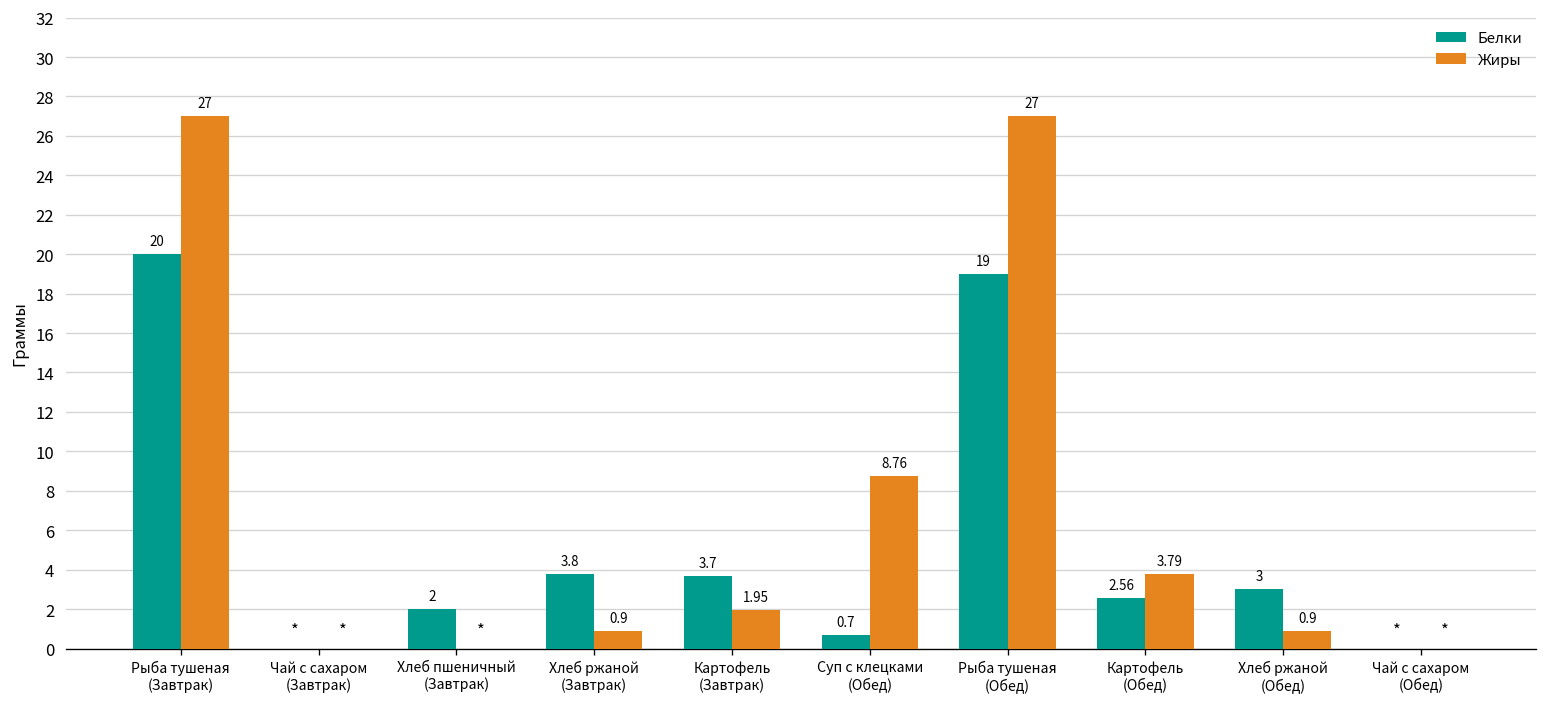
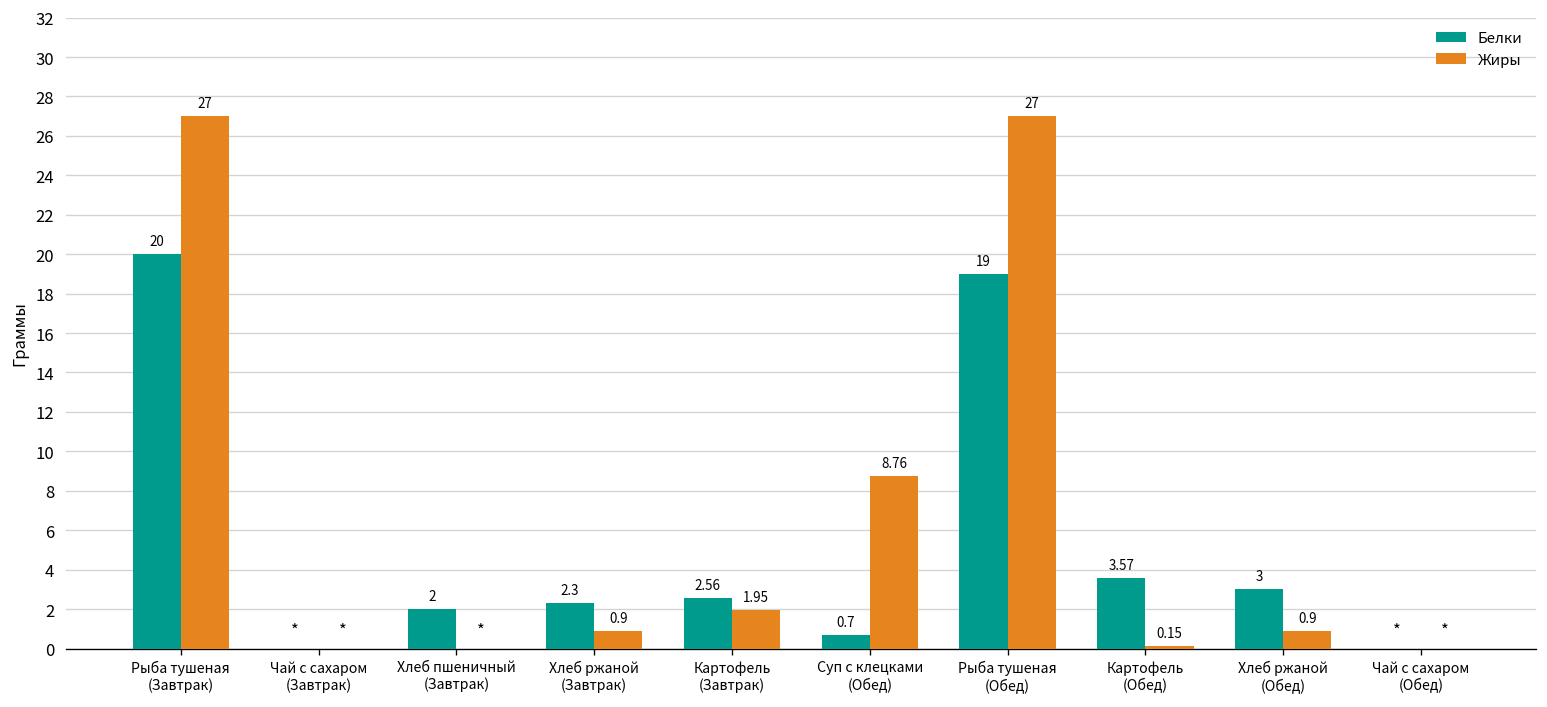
Белки, Хлеб ржаной (Завтрак): 3.8 -> 2.3
Белки, Картофель (Завтрак): 3.7 -> 2.56
Белки, Картофель (Обед): 2.56 -> 3.57
Жиры, Картофель (Обед): 3.79 -> 0.15
